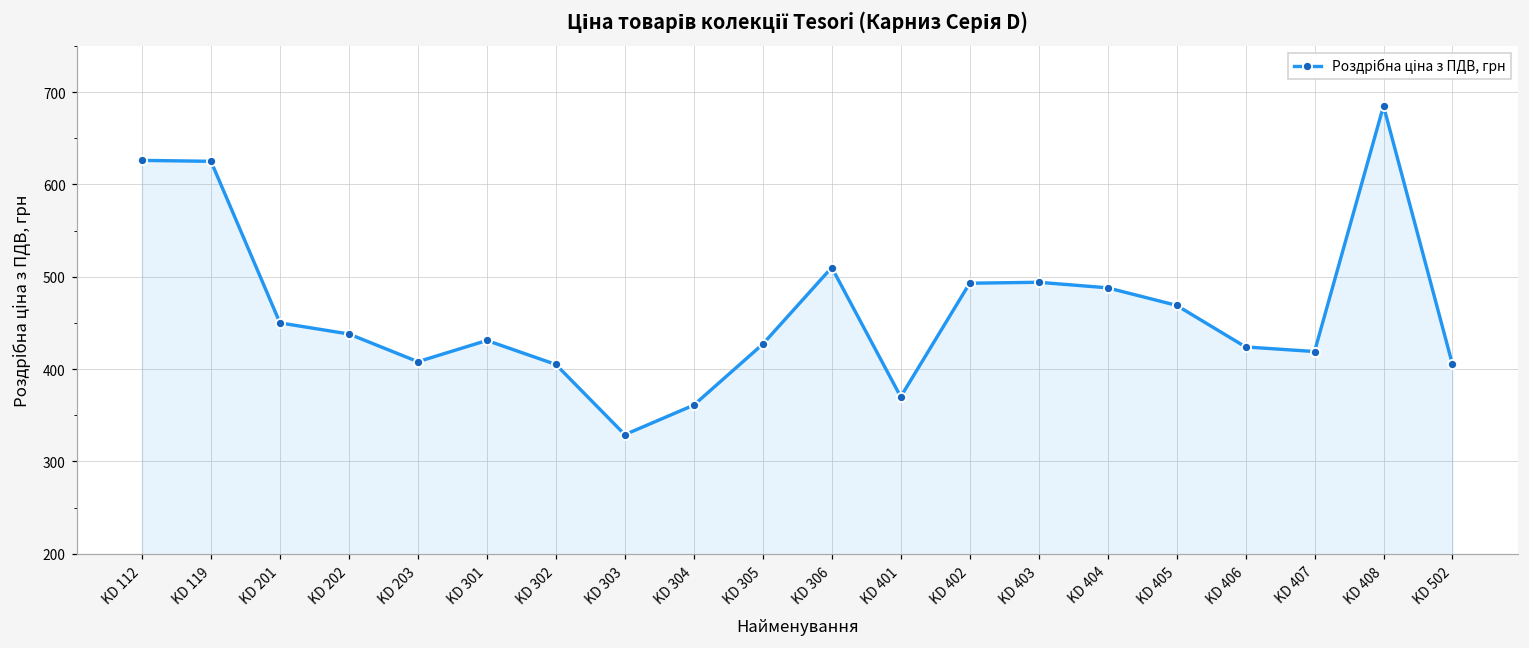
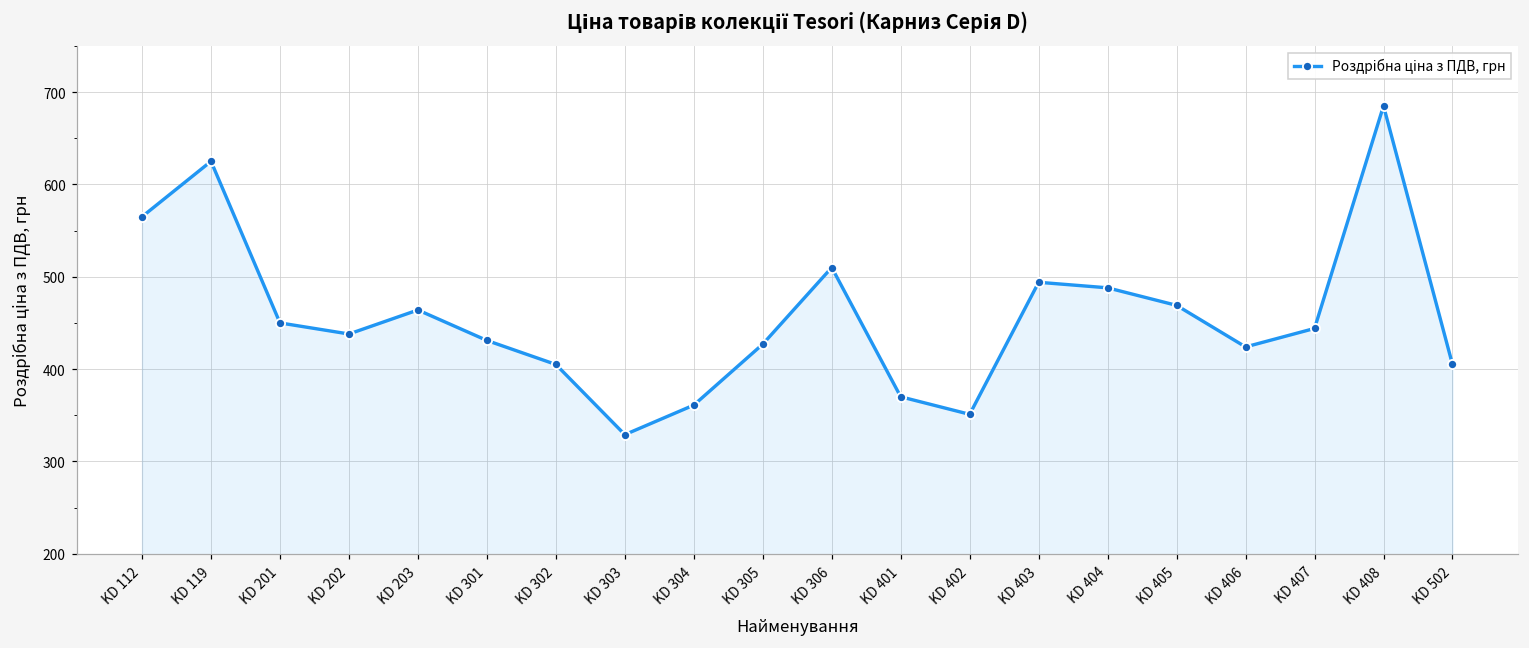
KD 112: 630 -> 570
KD 203: 410 -> 460
KD 402: 490 -> 350
KD 407: 420 -> 440
